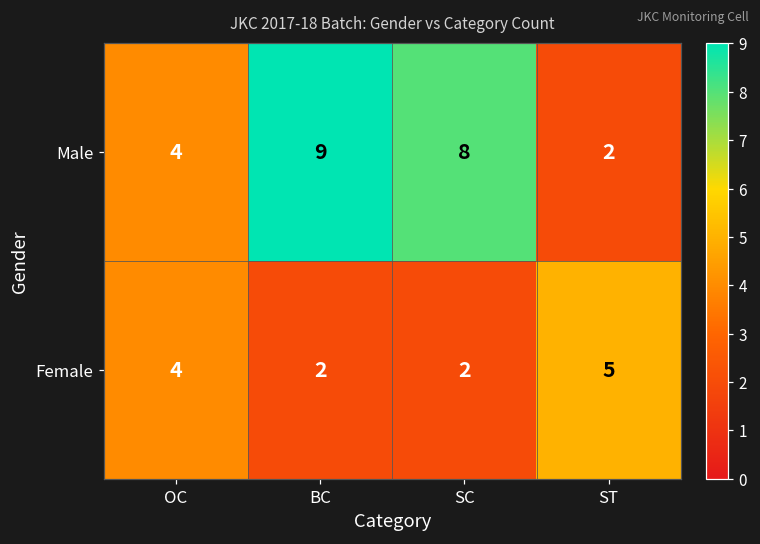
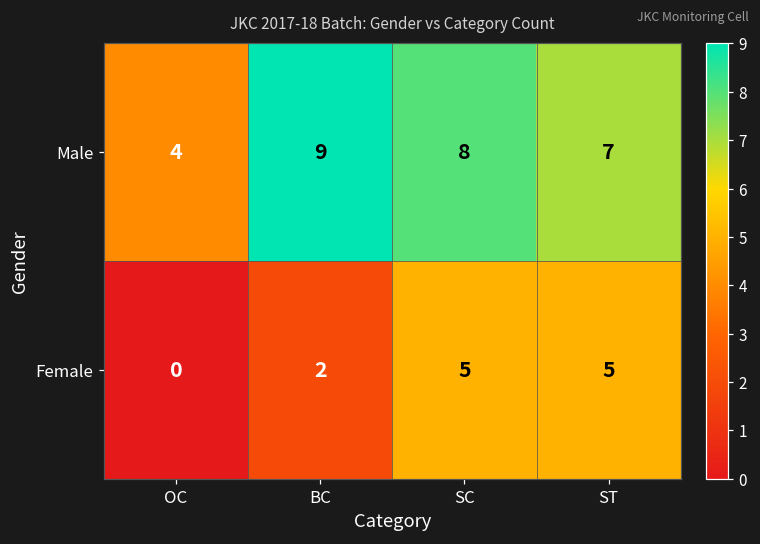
Male, ST: 2 -> 7
Female, OC: 4 -> 0
Female, SC: 2 -> 5
